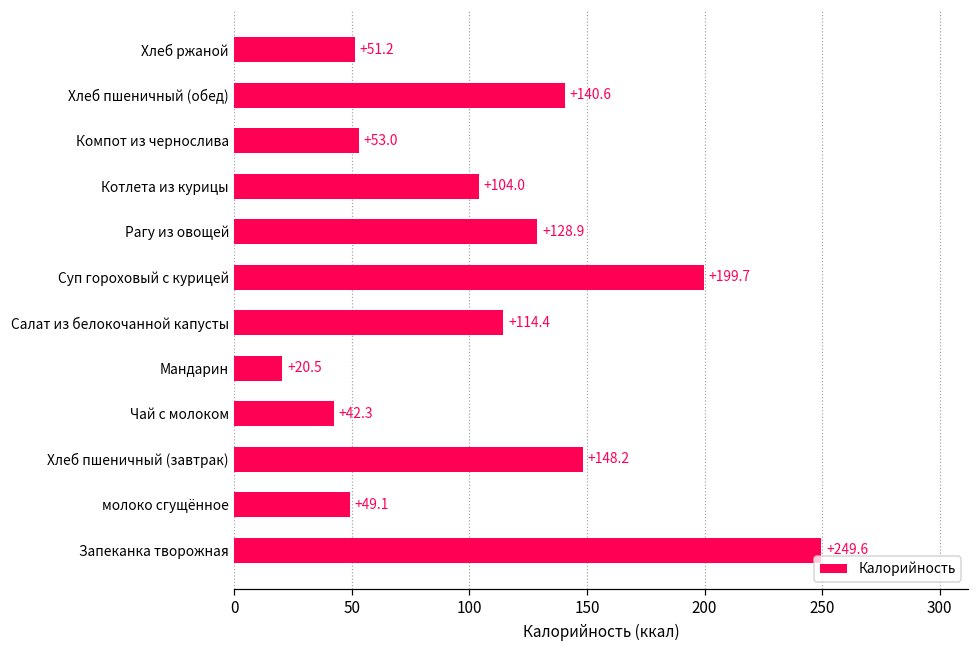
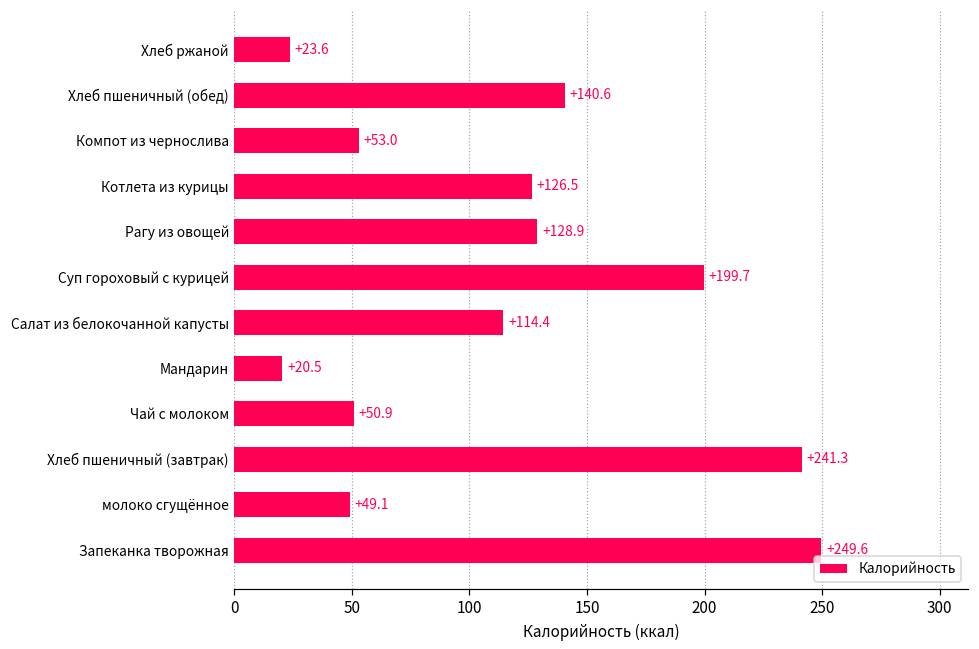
Хлеб ржаной: +51.2 -> +23.6
Котлета из курицы: +104.0 -> +126.5
Чай с молоком: +42.3 -> +50.9
Хлеб пшеничный (завтрак): +148.2 -> +241.3
